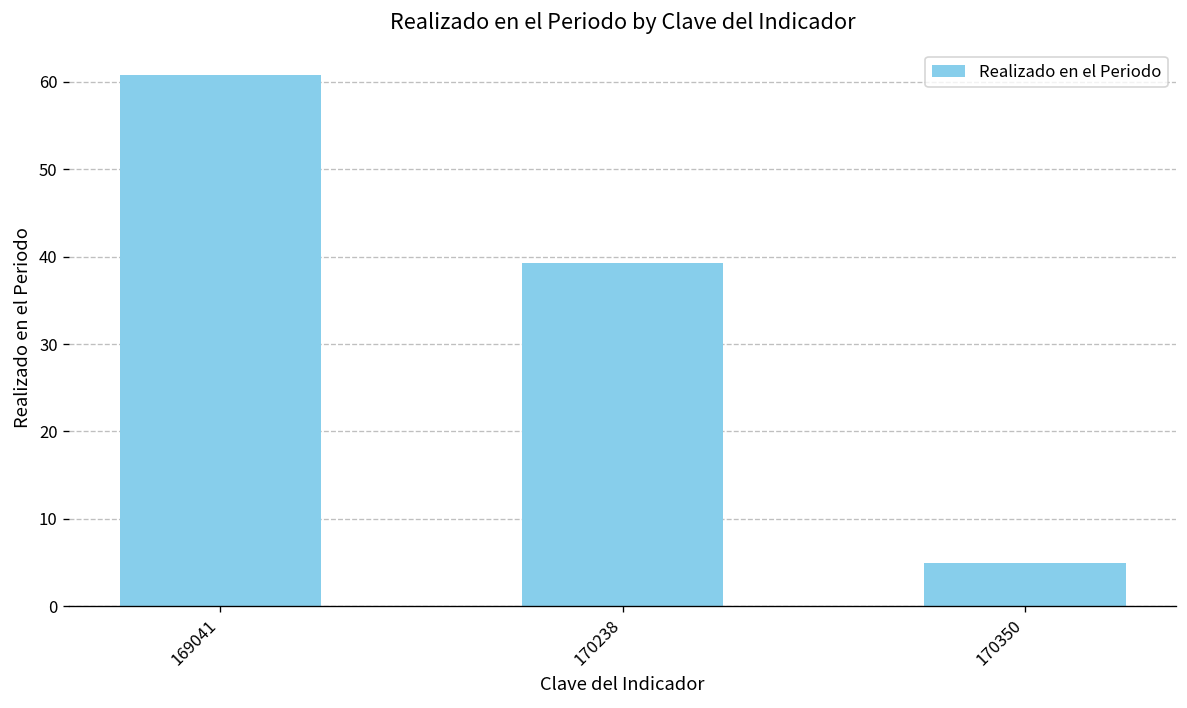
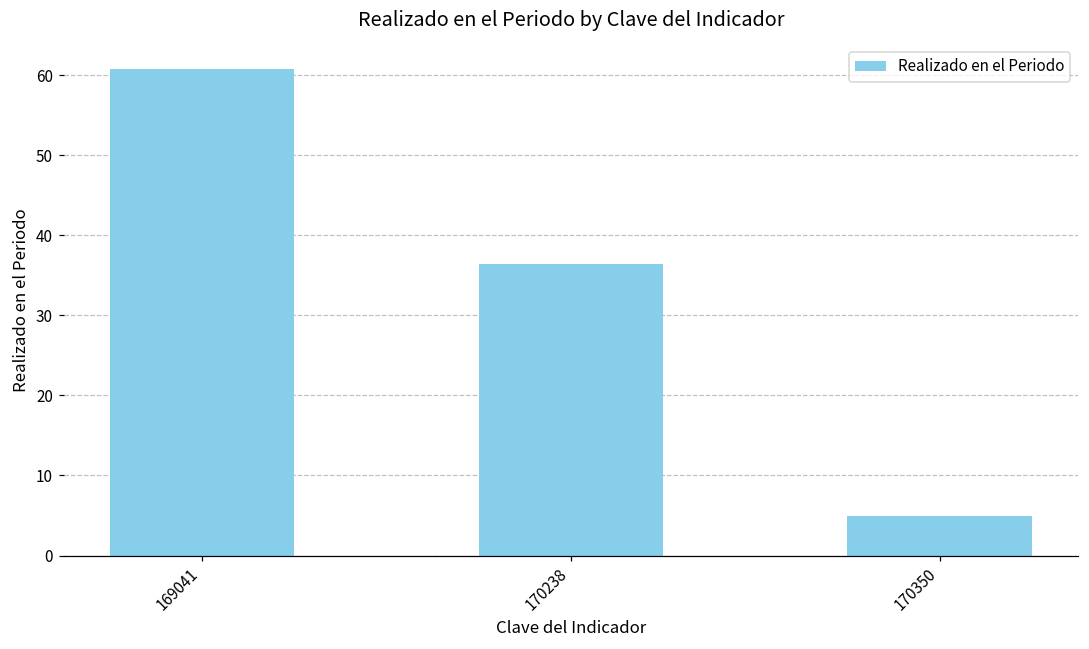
170238: 39 -> 36
